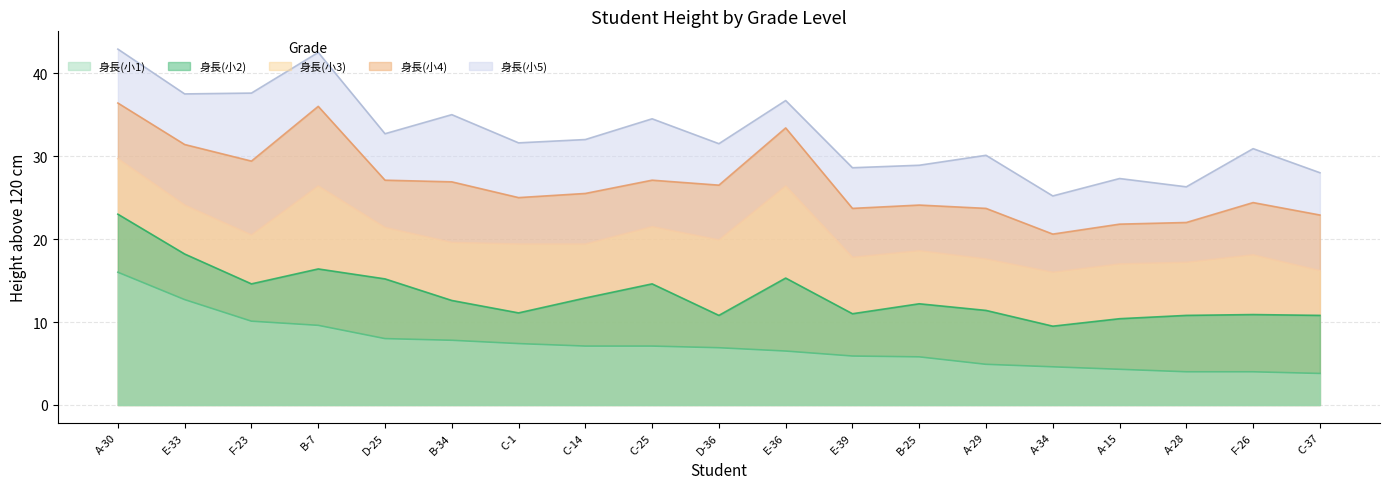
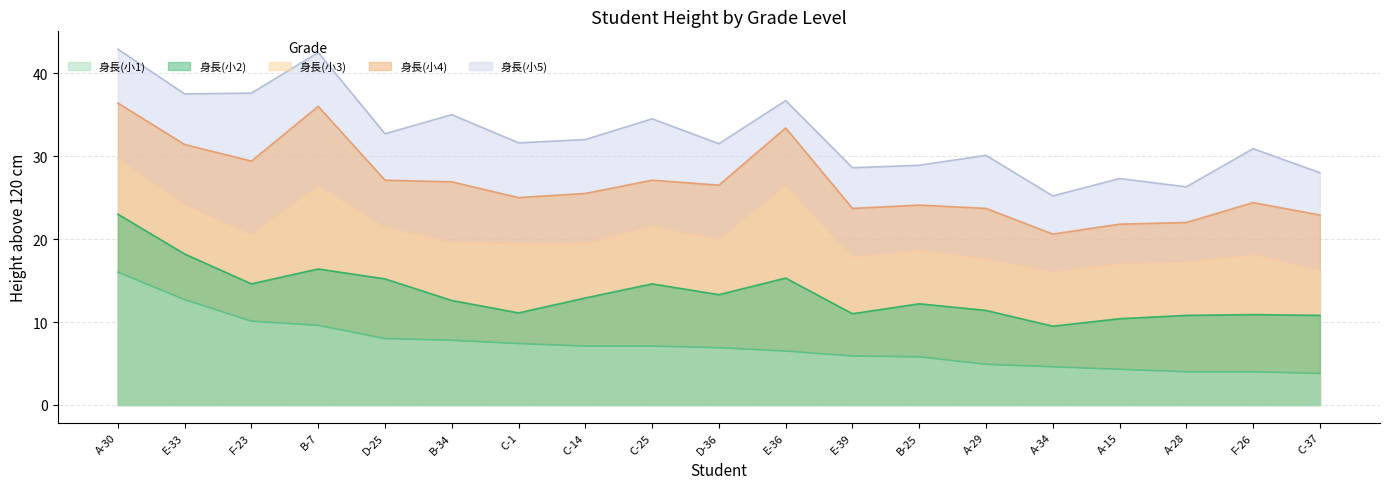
身長(小2), D-36: 11 -> 13
